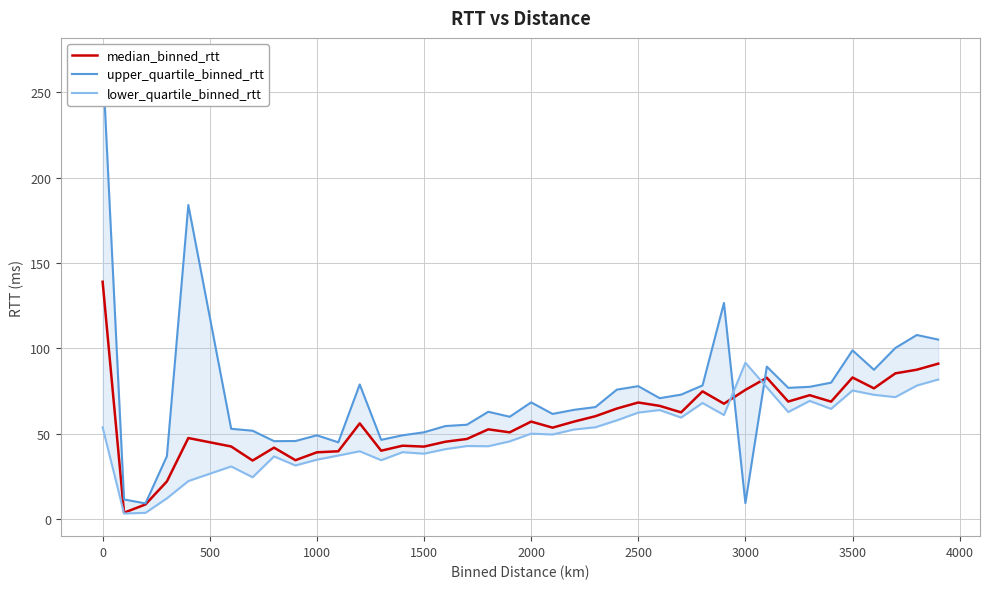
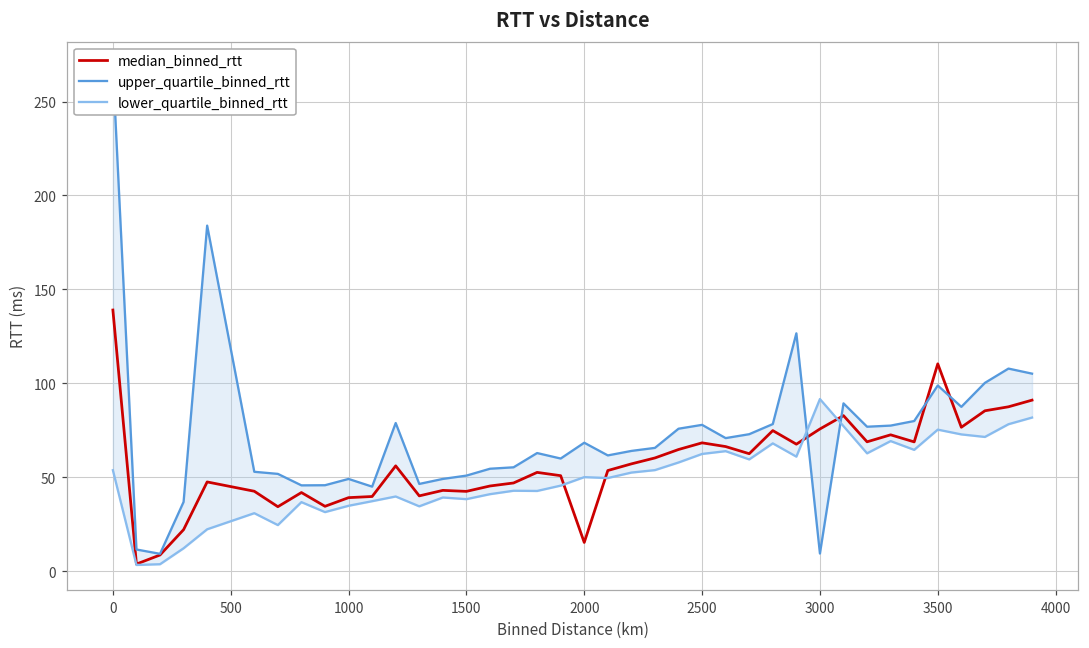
median_binned_rtt, 2000: 57 -> 15
median_binned_rtt, 3500: 83 -> 110
